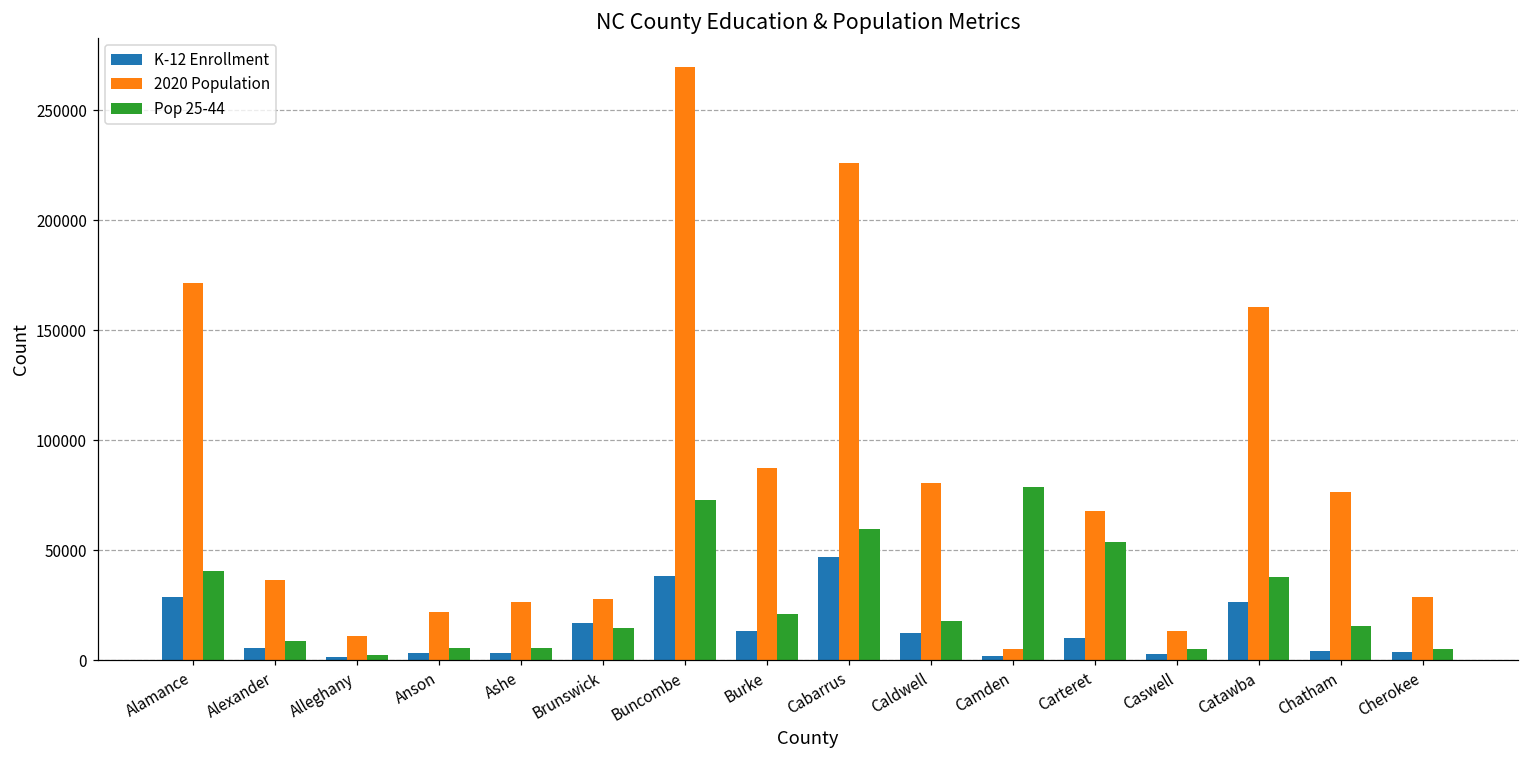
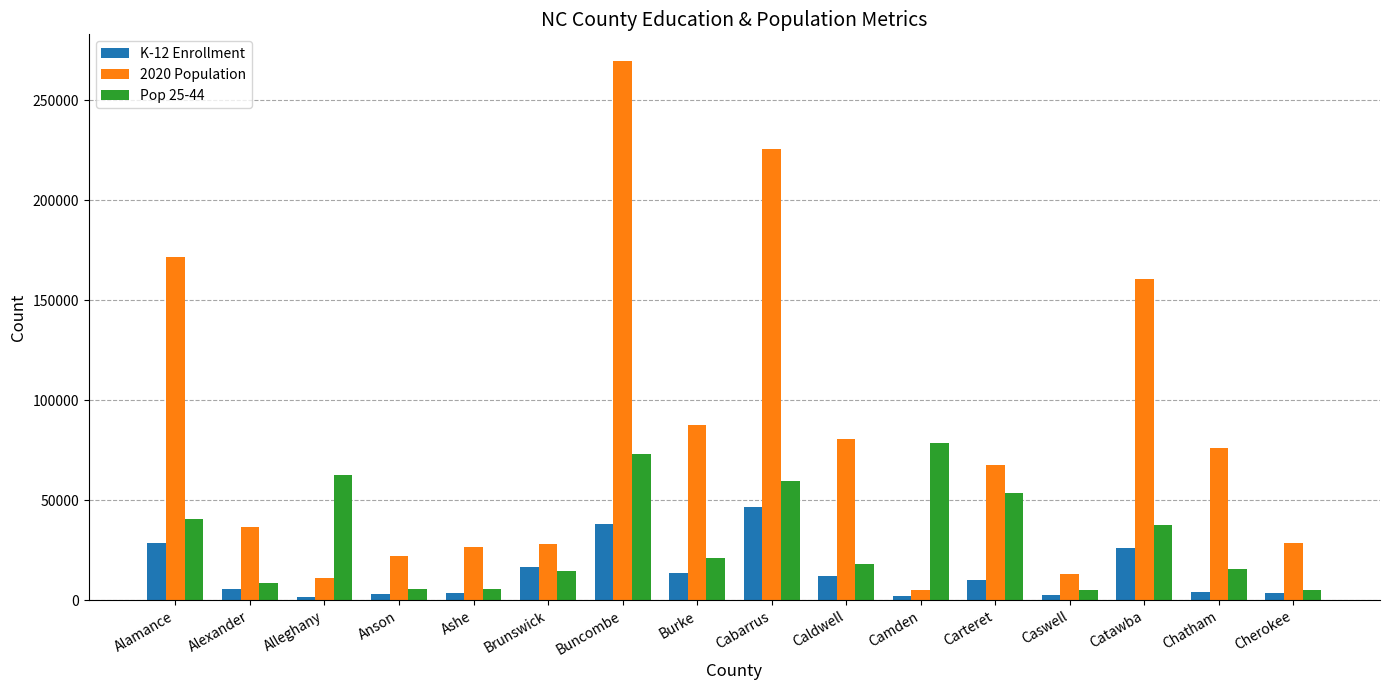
Pop 25-44, Alleghany: 2000 -> 63000
